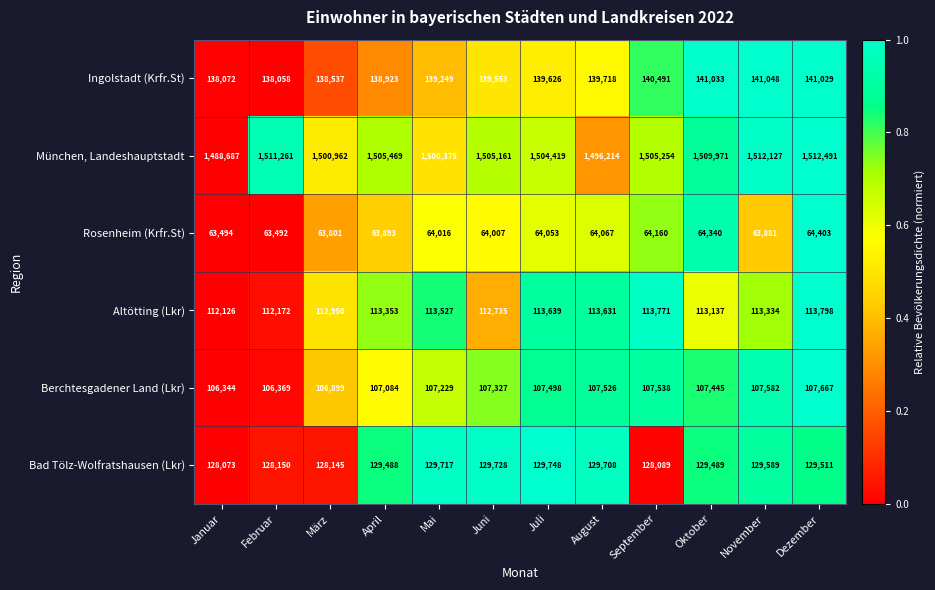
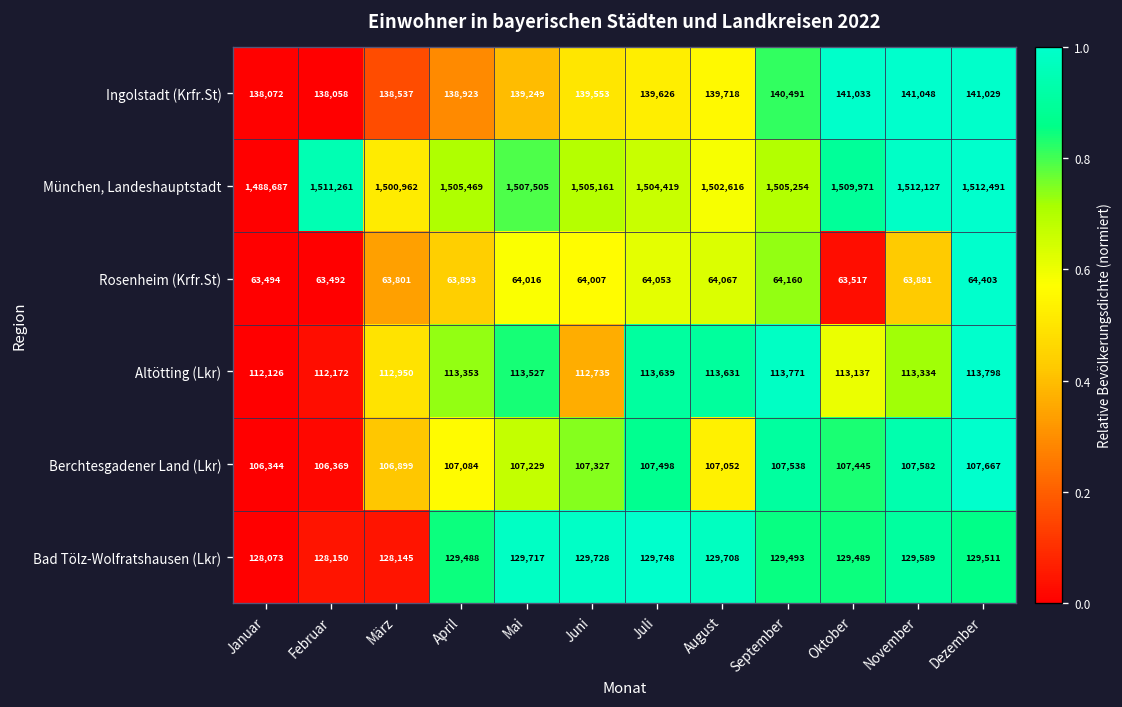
München, Landeshauptstadt, Mai: 1,500,375 -> 1,507,505
München, Landeshauptstadt, August: 1,496,214 -> 1,502,616
Rosenheim (Krfr.St), Oktober: 64,340 -> 63,517
Berchtesgadener Land (Lkr), August: 107,526 -> 107,052
Bad Tölz-Wolfratshausen (Lkr), September: 128,089 -> 129,493
